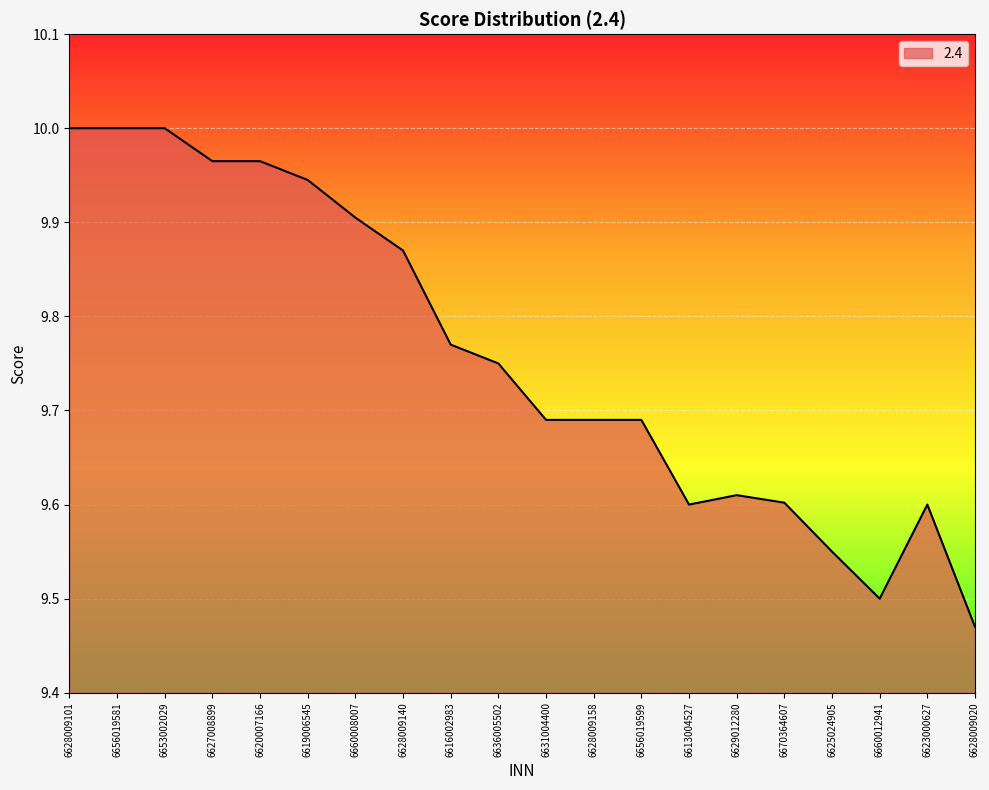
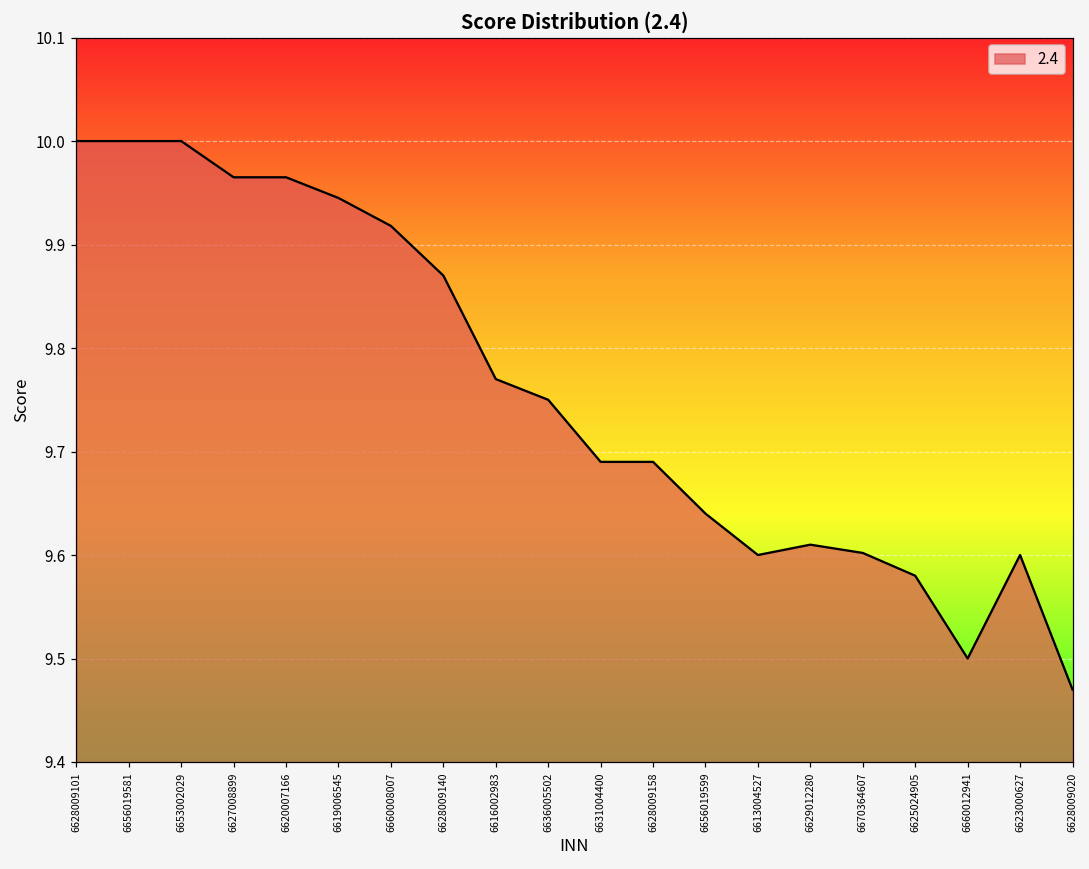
6660008007: 9.91 -> 9.92
6656019599: 9.69 -> 9.64
6625024905: 9.55 -> 9.58
